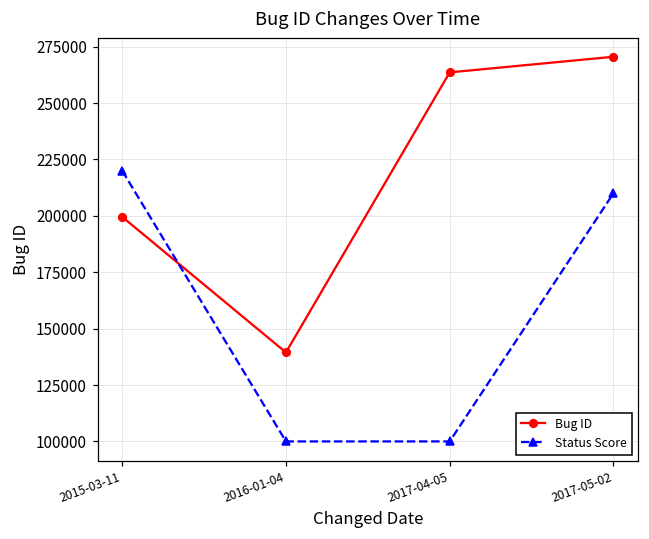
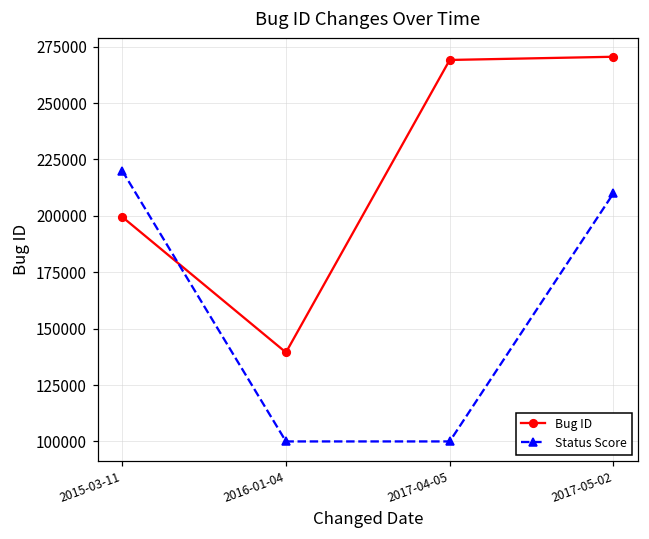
Bug ID, 2017-04-05: 264000 -> 269000
